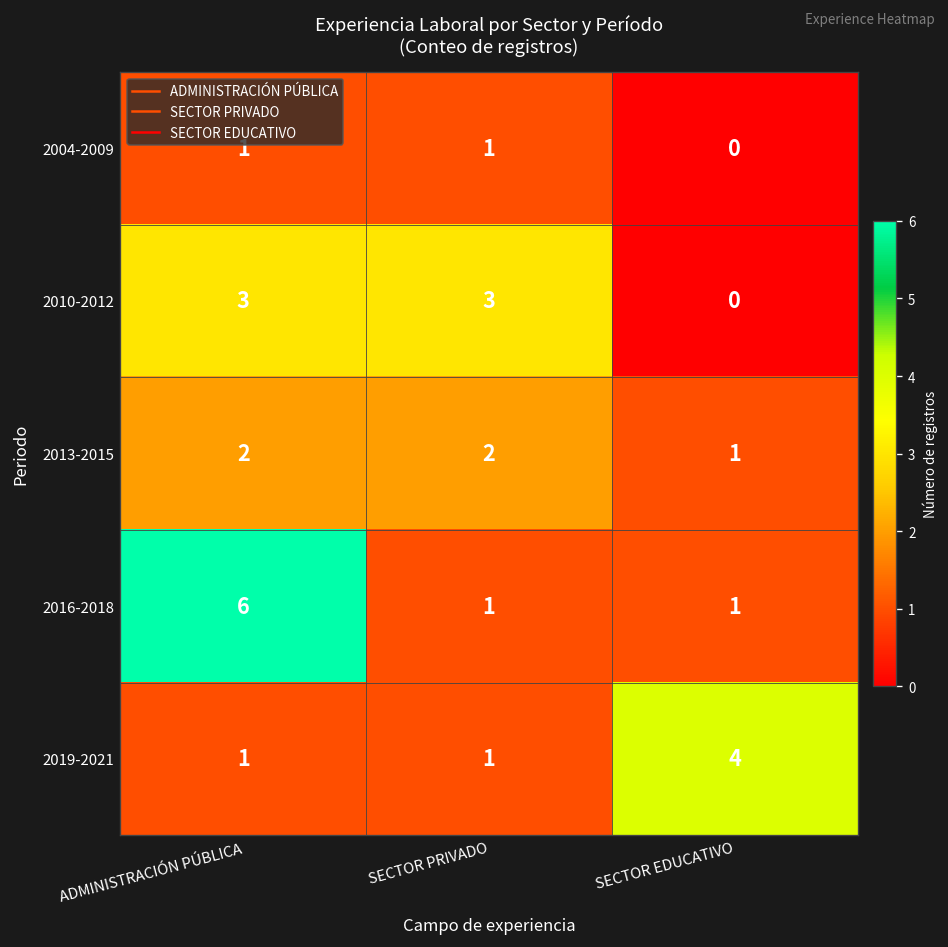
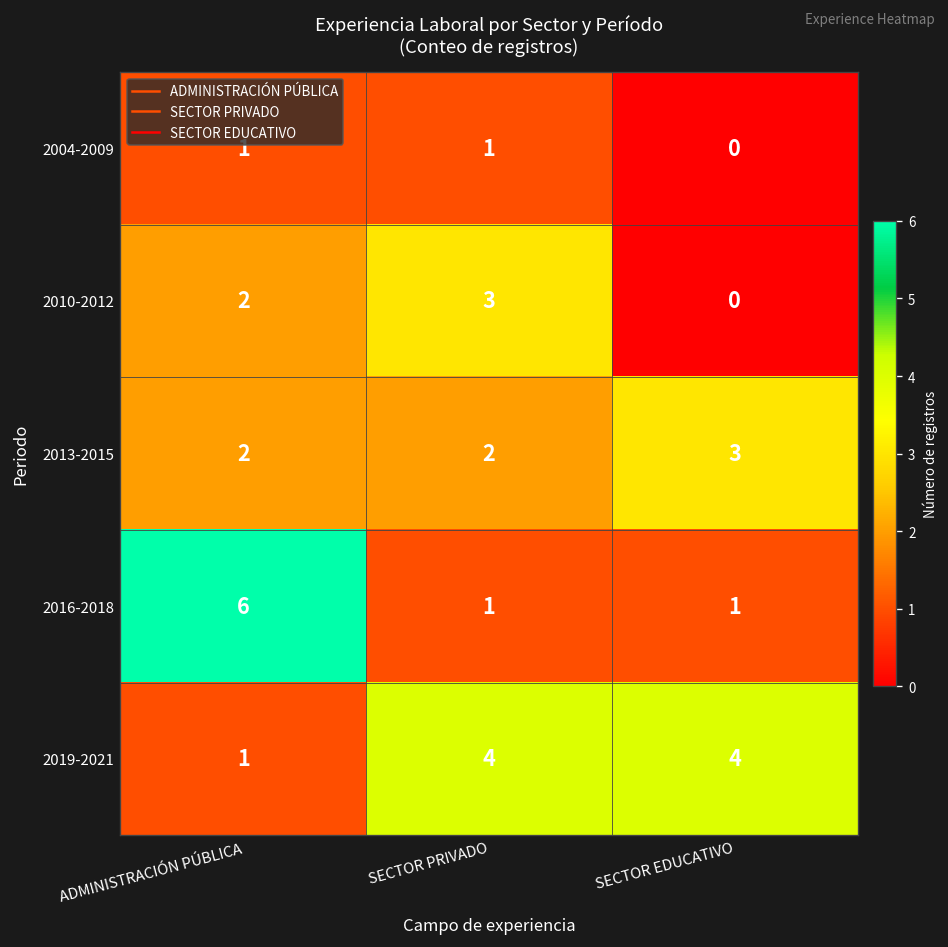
2010-2012, ADMINISTRACIÓN PÚBLICA: 3 -> 2
2013-2015, SECTOR EDUCATIVO: 1 -> 3
2019-2021, SECTOR PRIVADO: 1 -> 4
